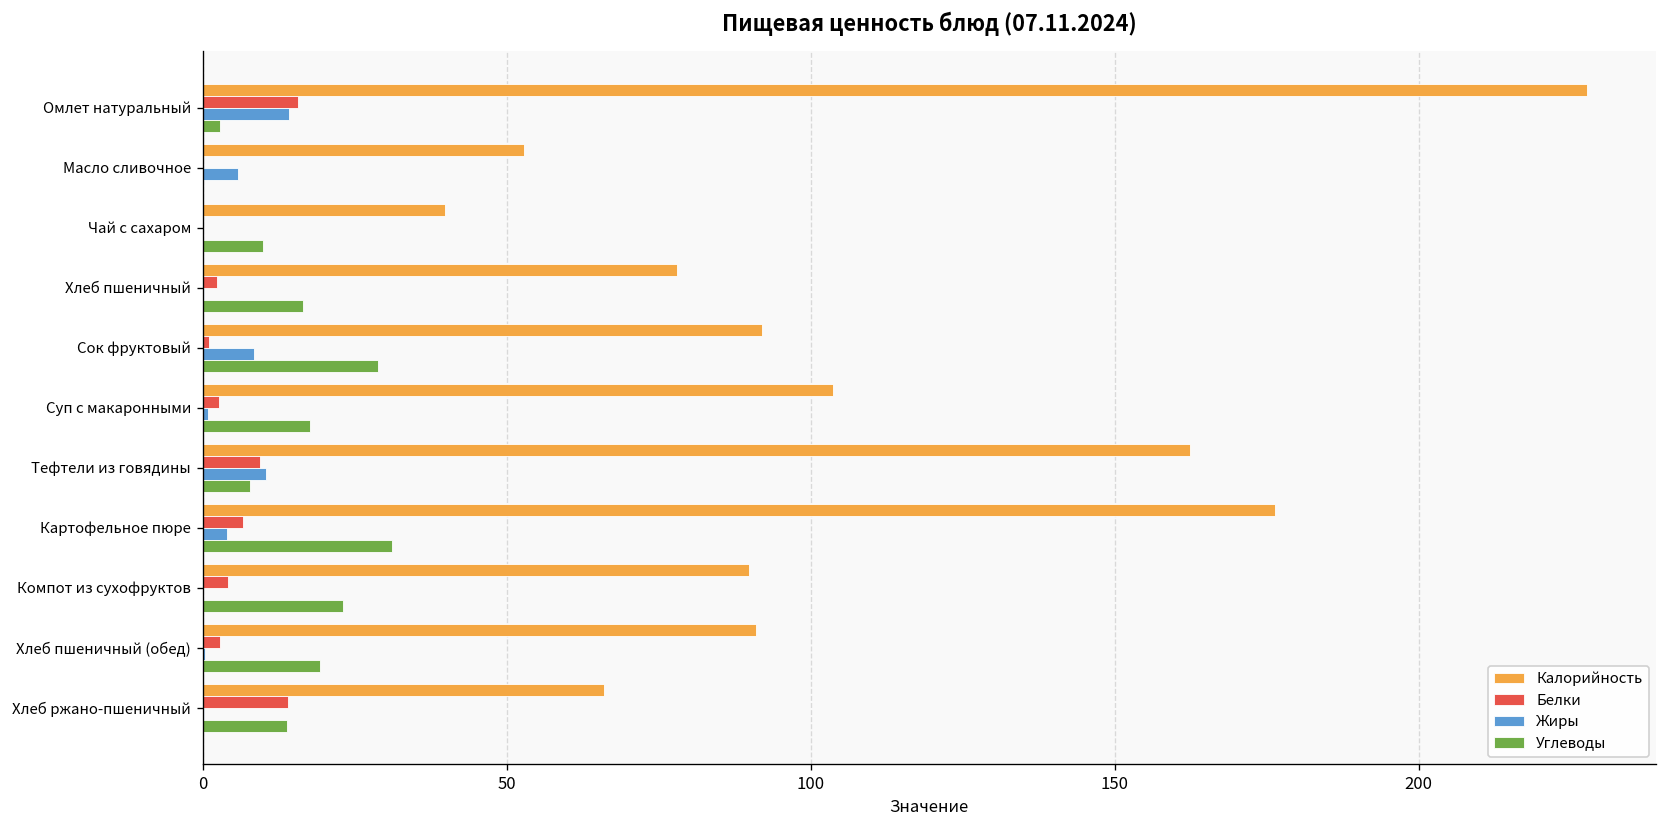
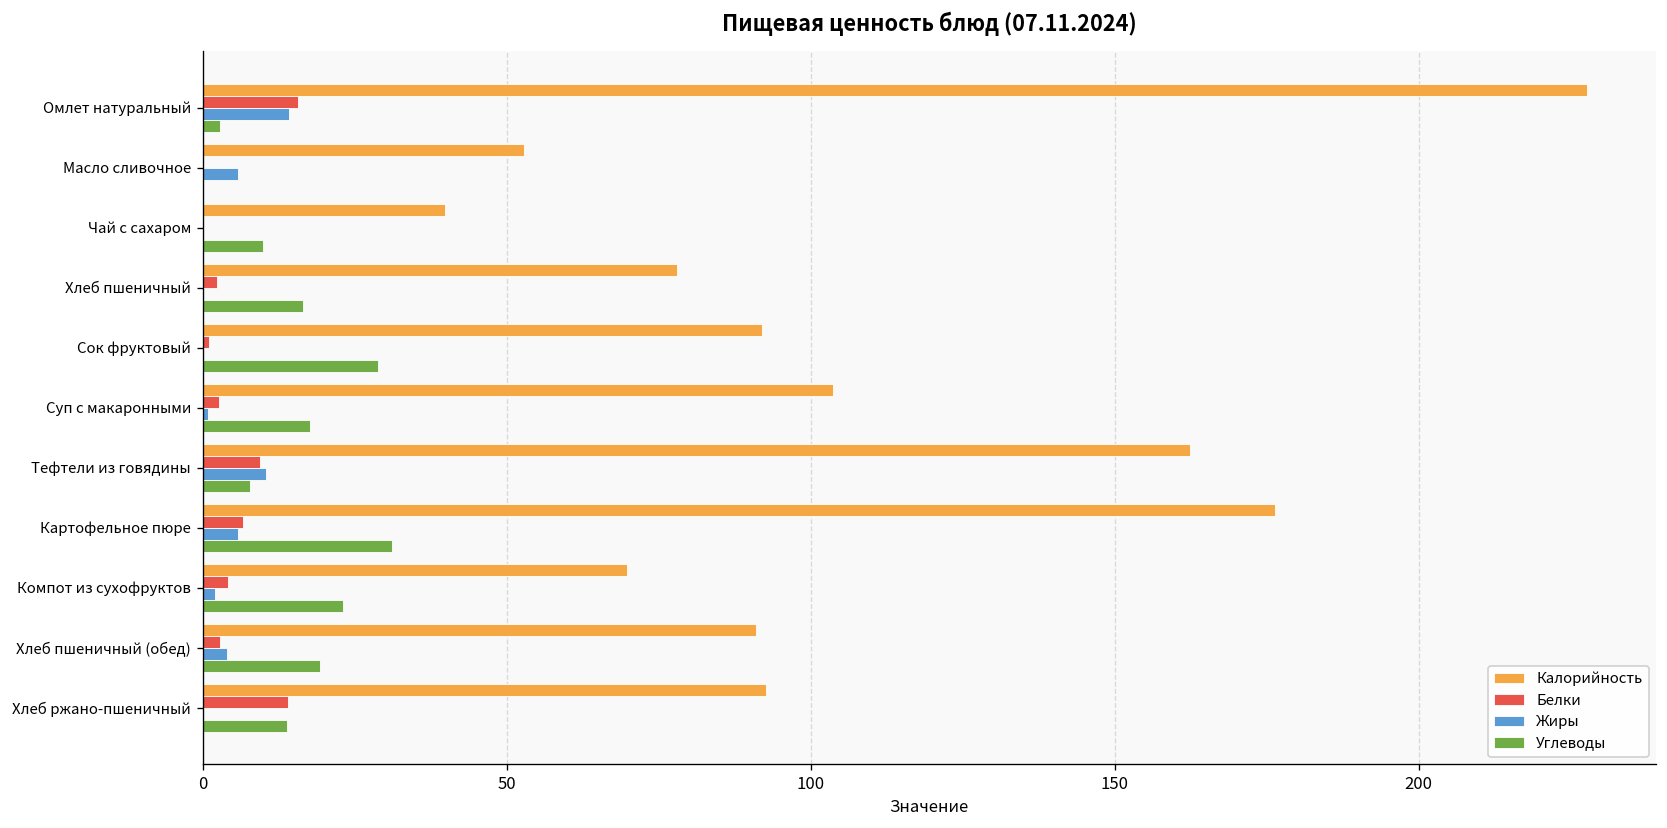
Жиры, Сок фруктовый: 8 -> 0
Жиры, Картофельное пюре: 4 -> 6
Калорийность, Компот из сухофруктов: 90 -> 70
Жиры, Компот из сухофруктов: 0 -> 2
Жиры, Хлеб пшеничный (обед): 0 -> 4
Калорийность, Хлеб ржано-пшеничный: 66 -> 93
